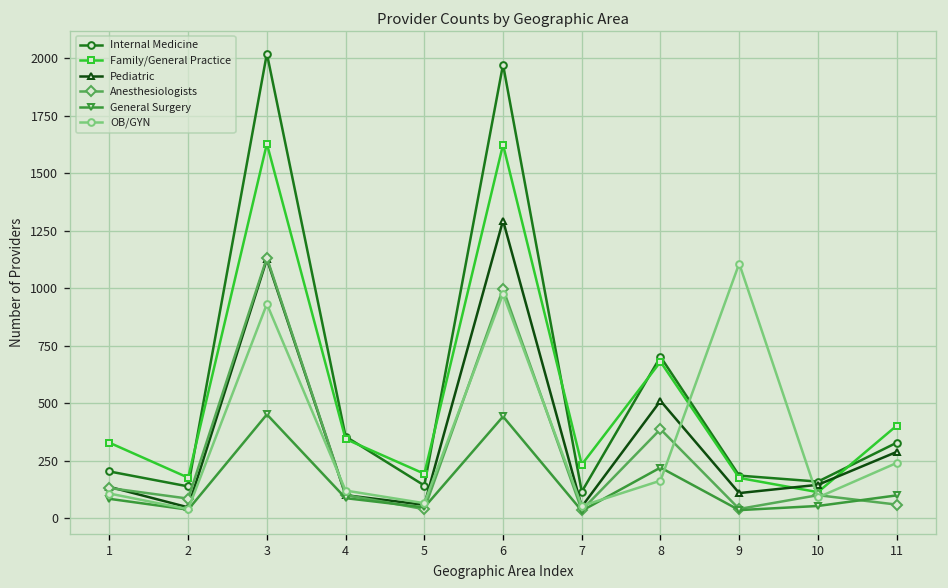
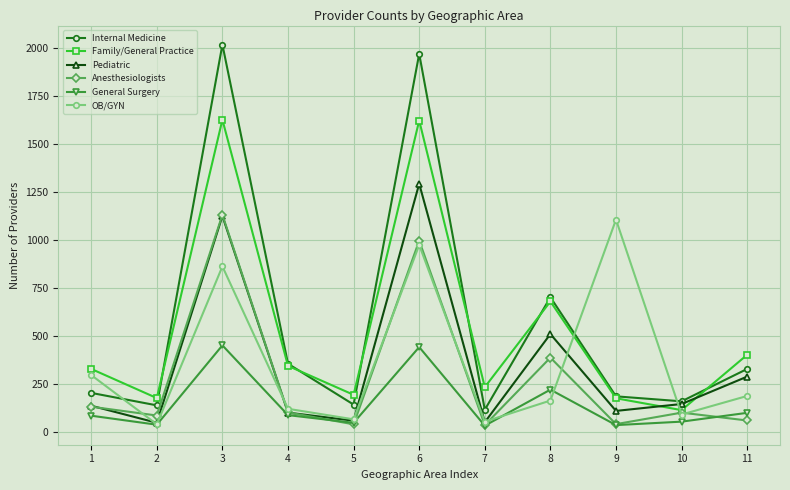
OB/GYN, 1: 110 -> 300
OB/GYN, 3: 930 -> 860
OB/GYN, 11: 240 -> 190
